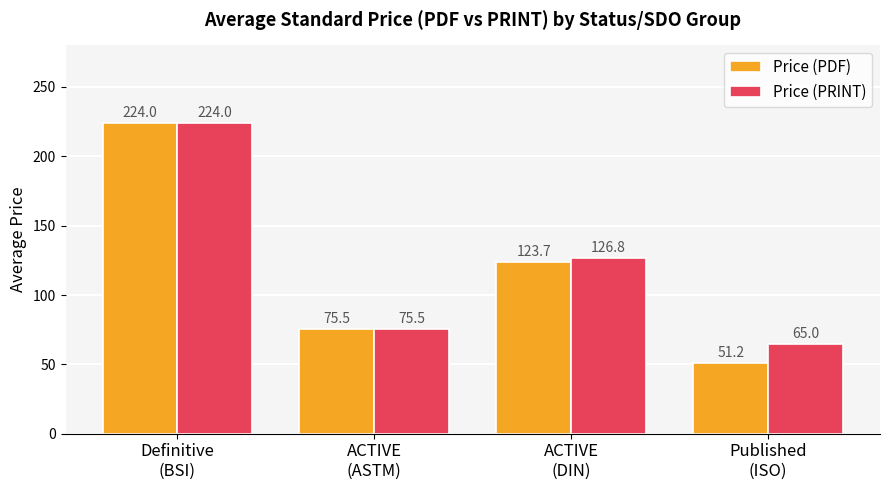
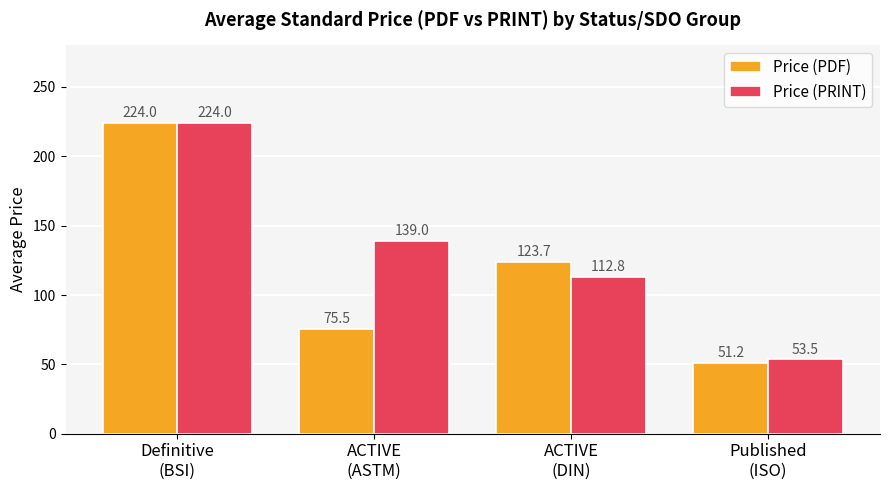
Price (PRINT), ACTIVE (ASTM): 75.5 -> 139.0
Price (PRINT), ACTIVE (DIN): 126.8 -> 112.8
Price (PRINT), Published (ISO): 65.0 -> 53.5
